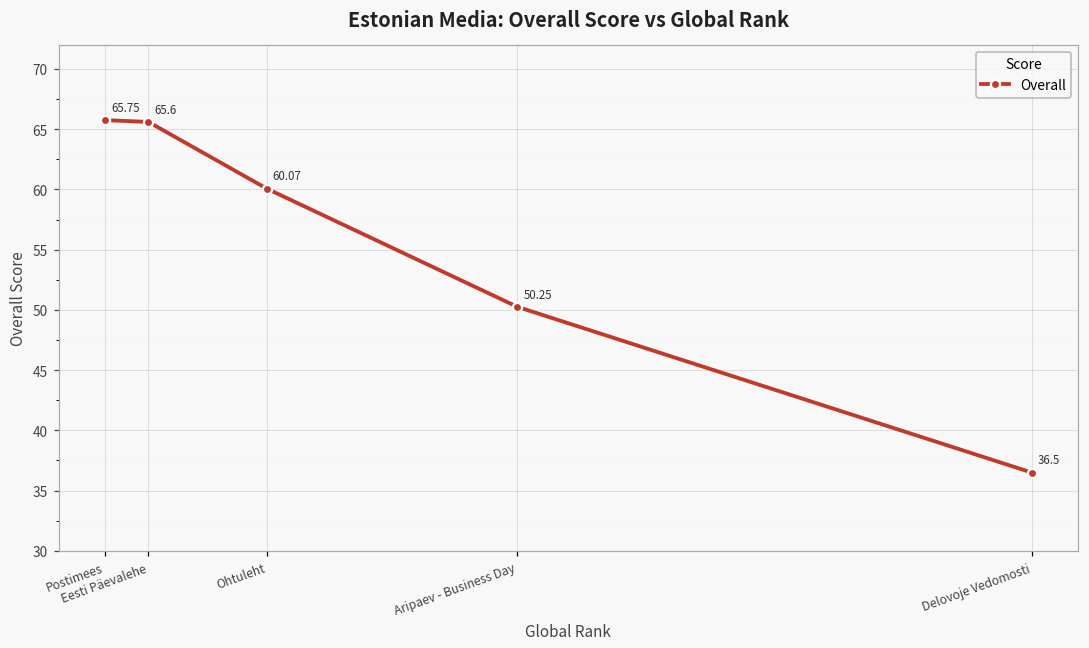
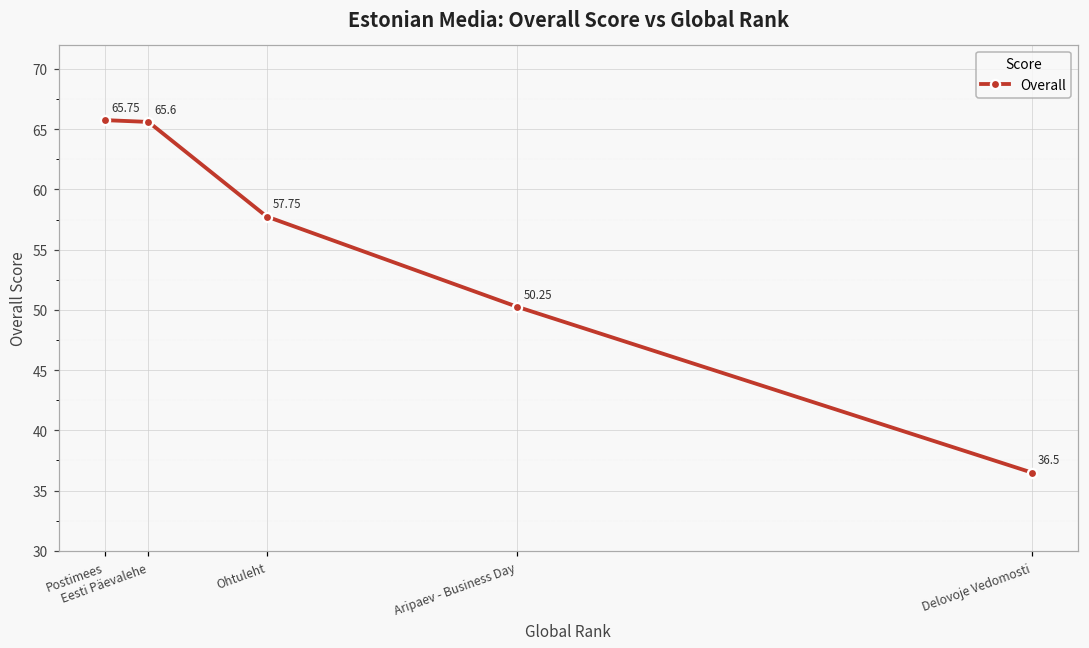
Ohtuleht: 60.07 -> 57.75
